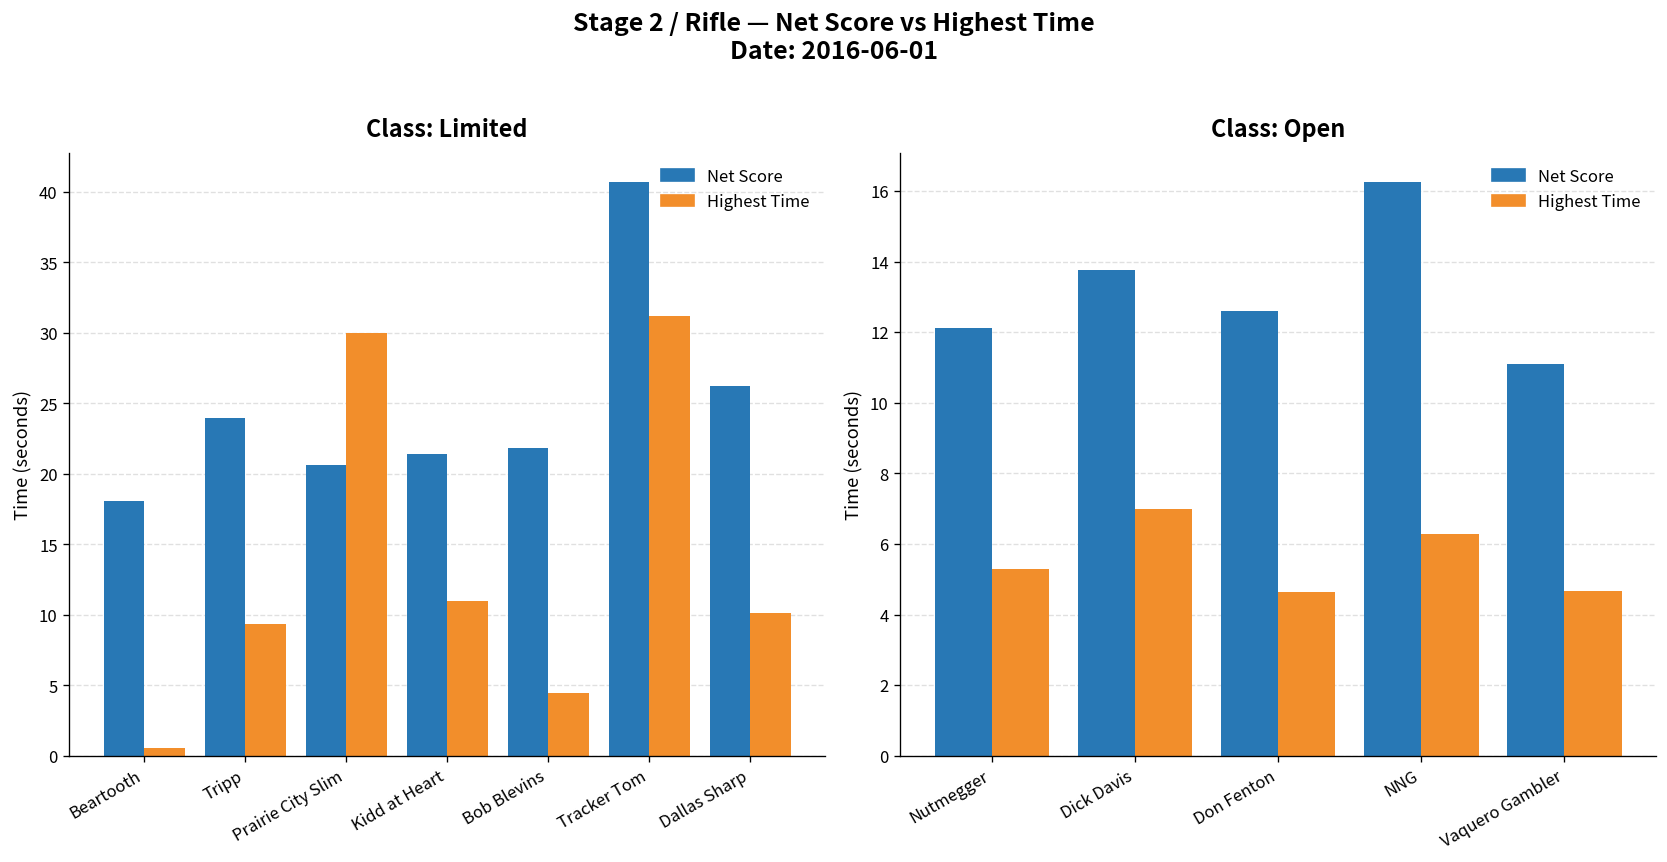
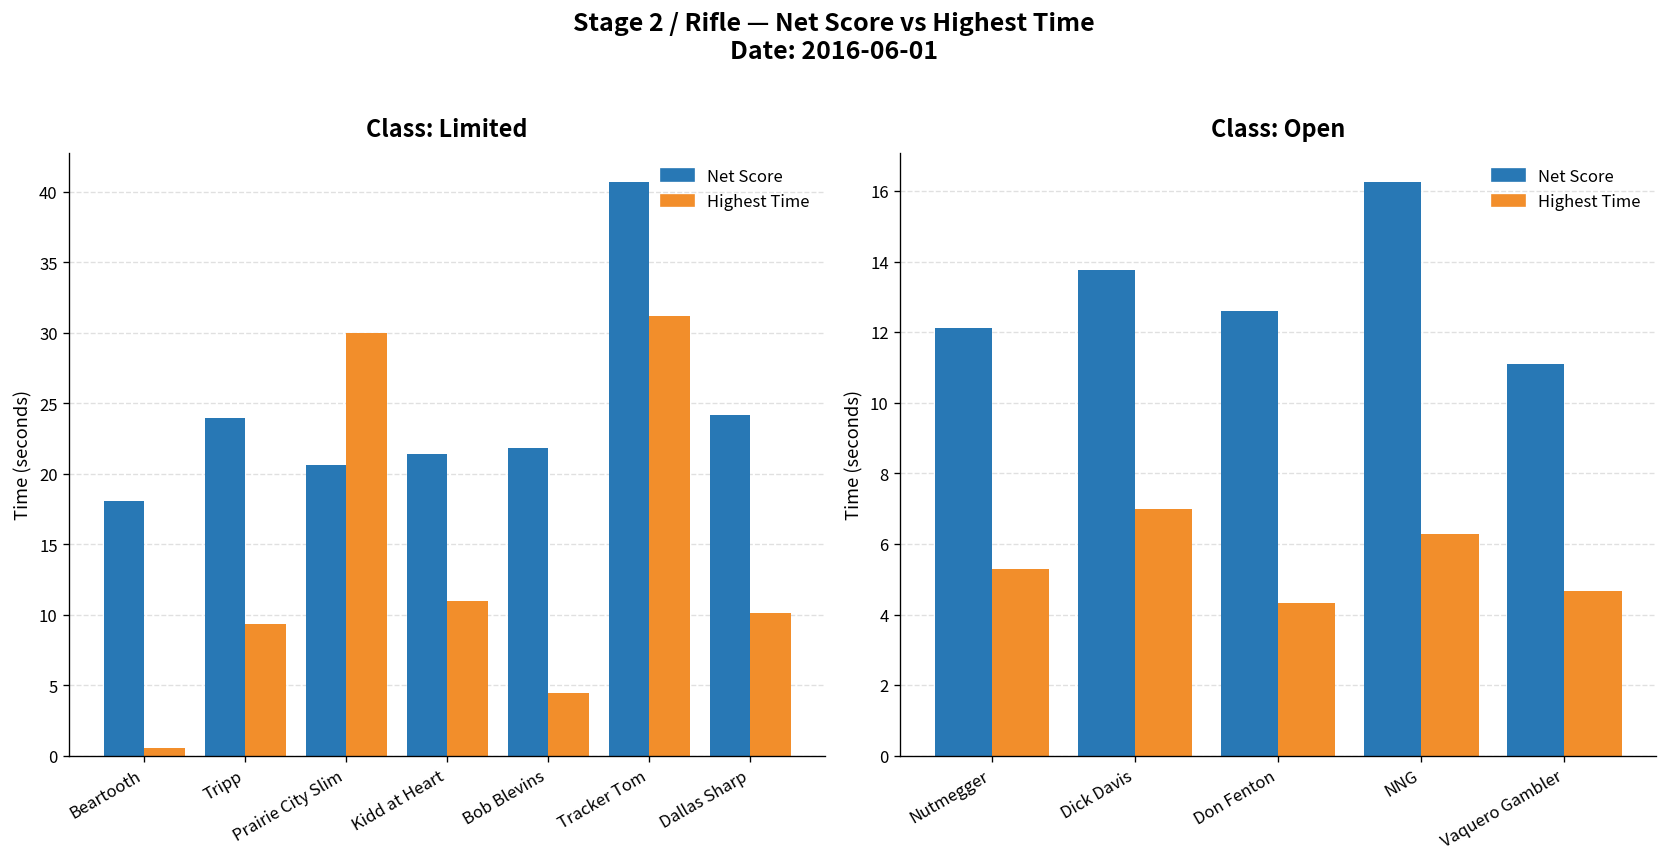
Class: Limited, Net Score, Dallas Sharp: 26.2 -> 24.2
Class: Open, Highest Time, Don Fenton: 4.6 -> 4.3
